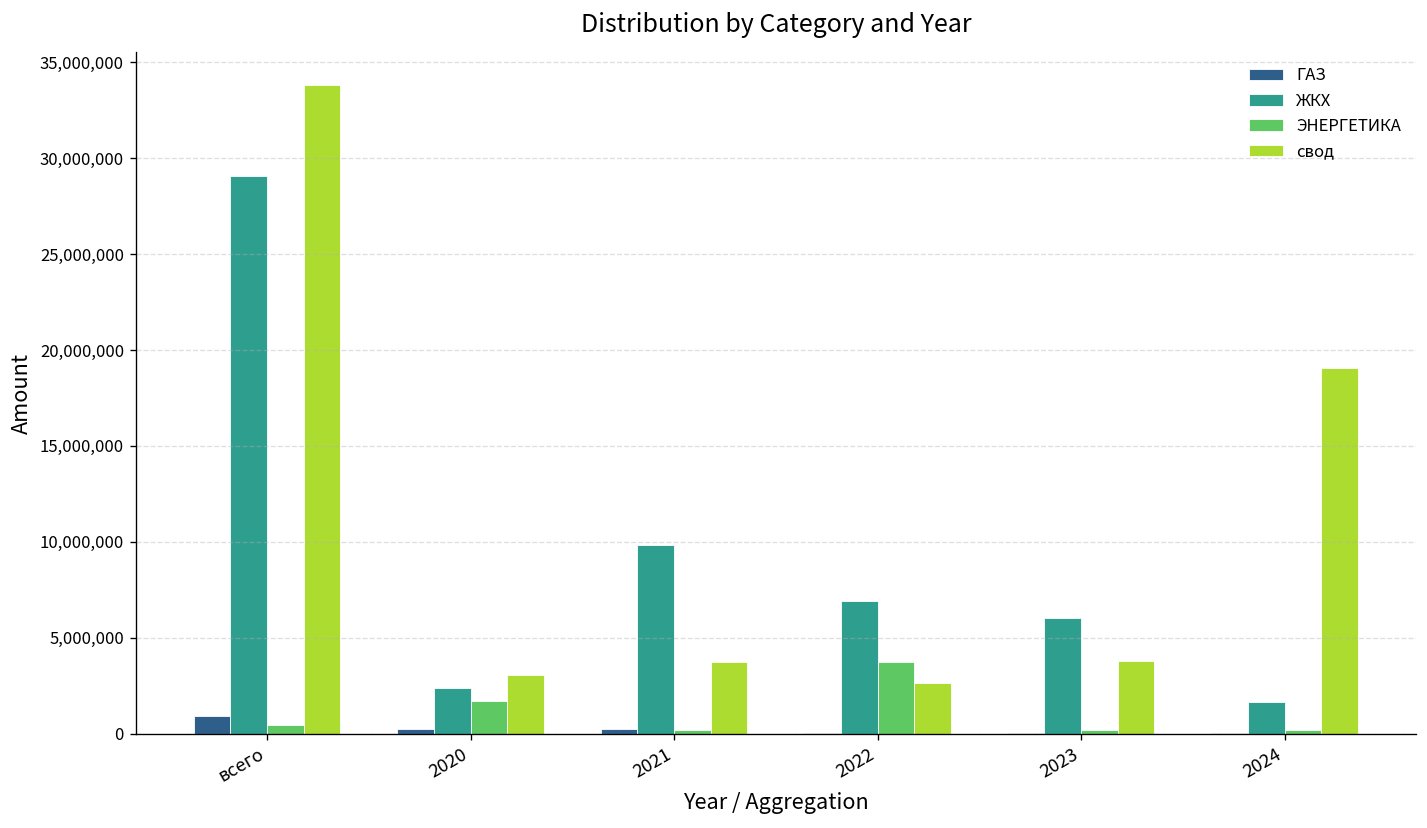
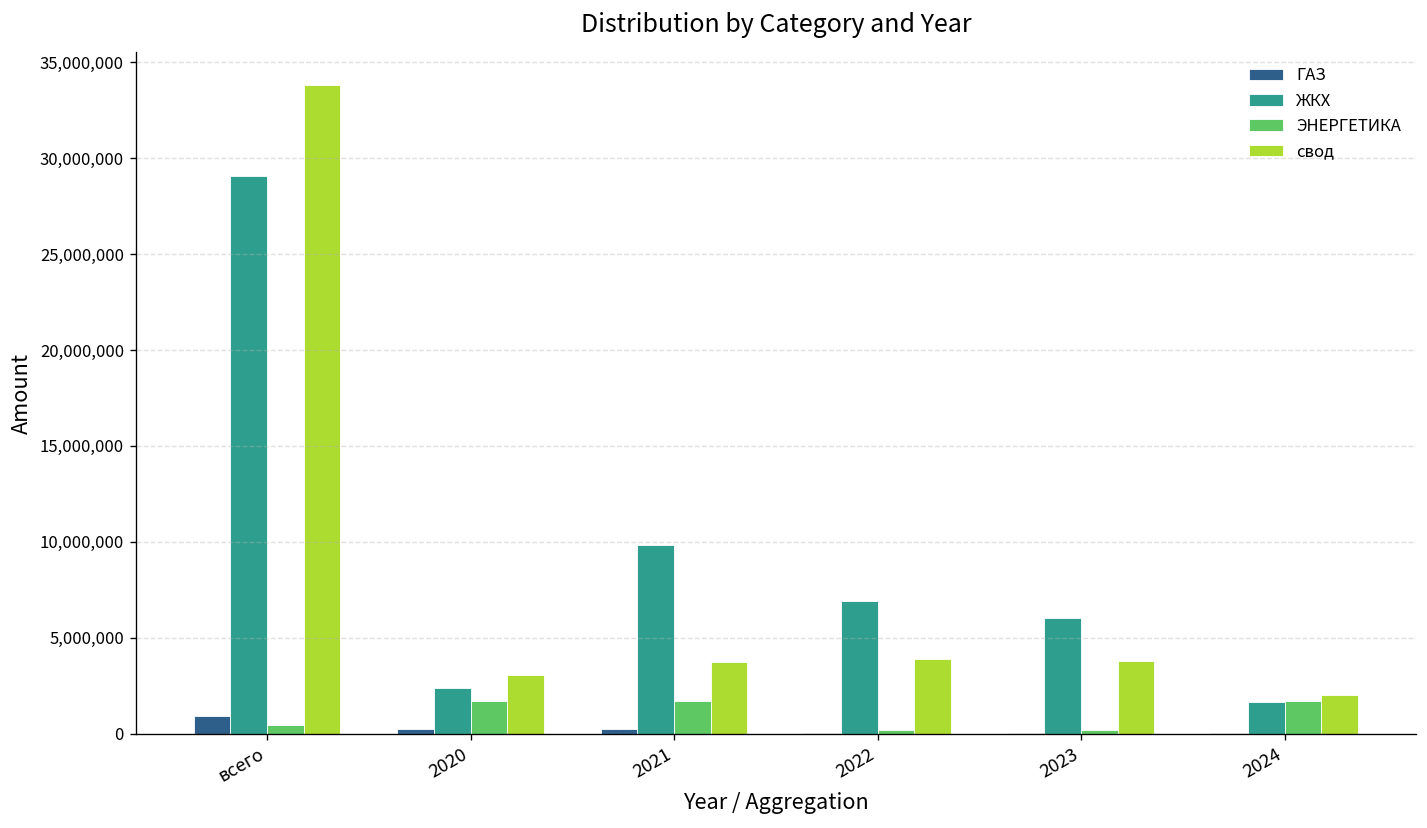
ЭНЕРГЕТИКА, 2021: 200,000 -> 1,700,000
ЭНЕРГЕТИКА, 2022: 3,700,000 -> 200,000
свод, 2022: 2,600,000 -> 3,900,000
ЭНЕРГЕТИКА, 2024: 200,000 -> 1,700,000
свод, 2024: 19,100,000 -> 2,000,000
